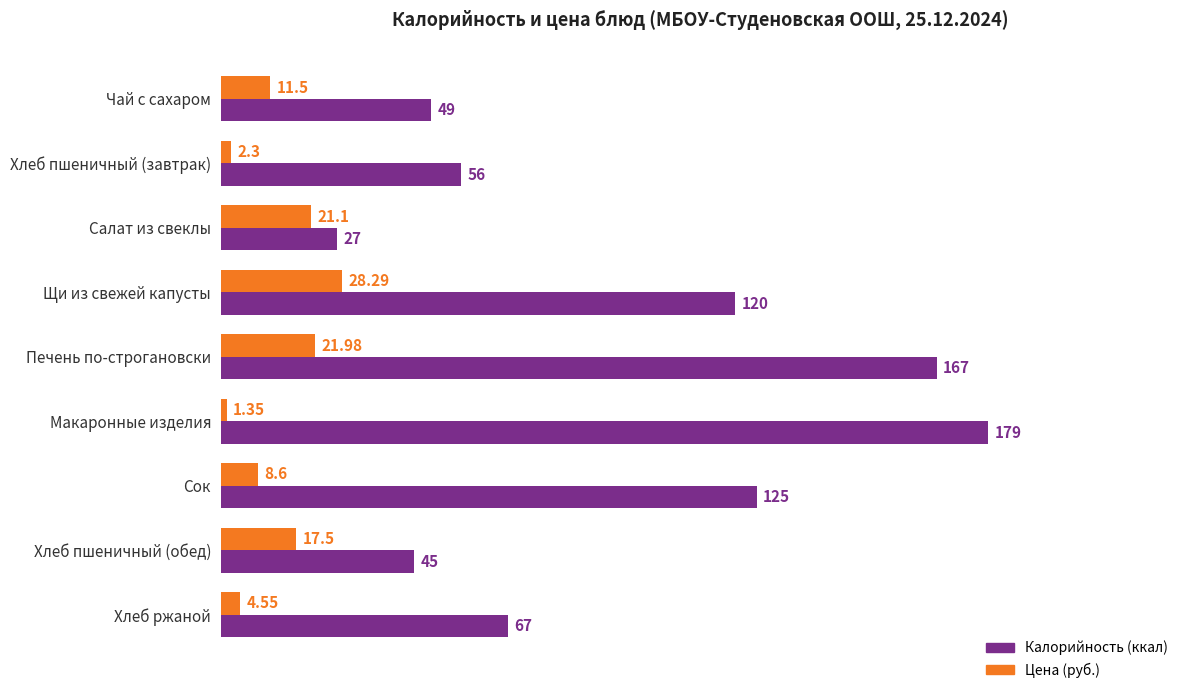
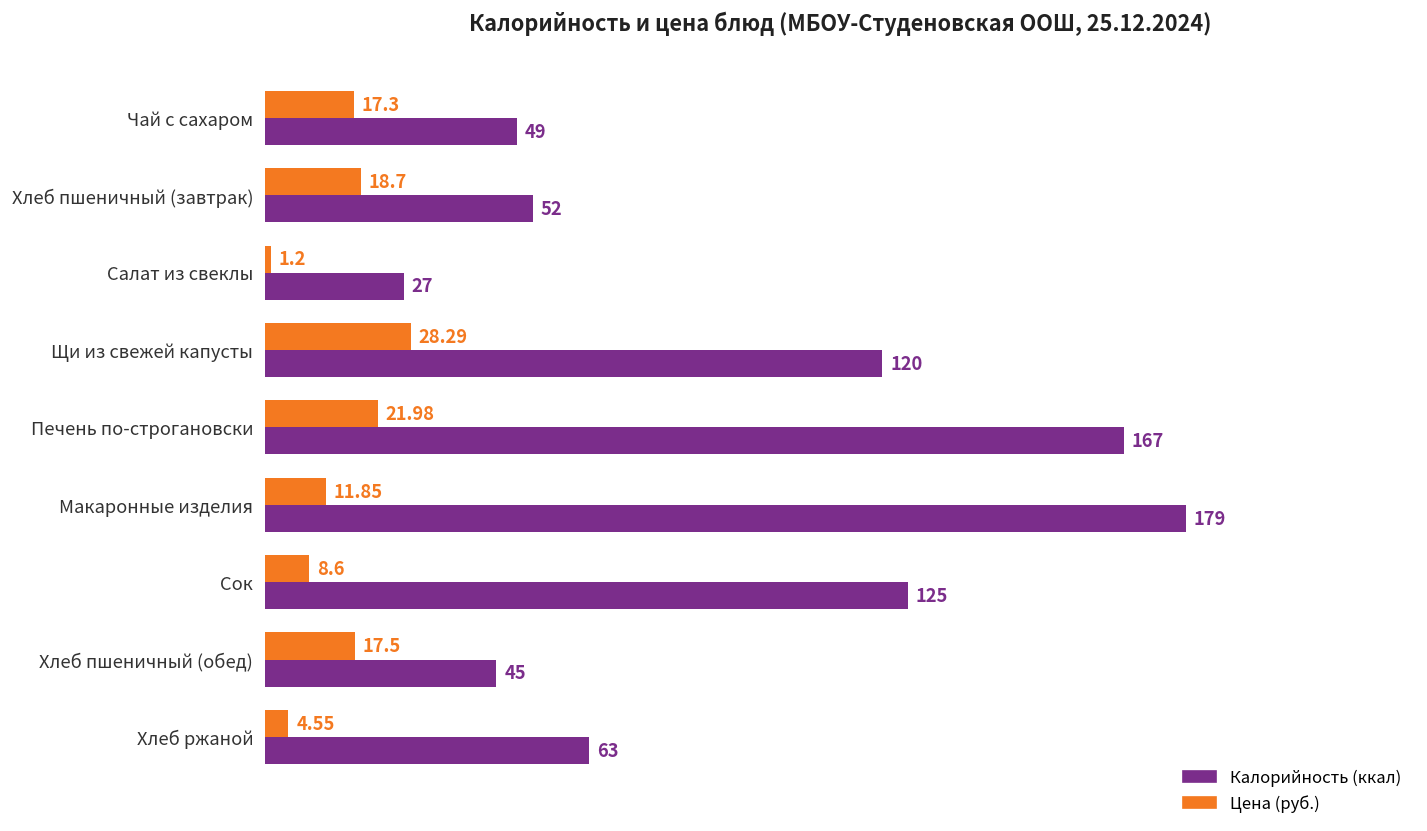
Цена (руб.), Чай с сахаром: 11.5 -> 17.3
Цена (руб.), Хлеб пшеничный (завтрак): 2.3 -> 18.7
Калорийность (ккал), Хлеб пшеничный (завтрак): 56 -> 52
Цена (руб.), Салат из свеклы: 21.1 -> 1.2
Цена (руб.), Макаронные изделия: 1.35 -> 11.85
Калорийность (ккал), Хлеб ржаной: 67 -> 63
